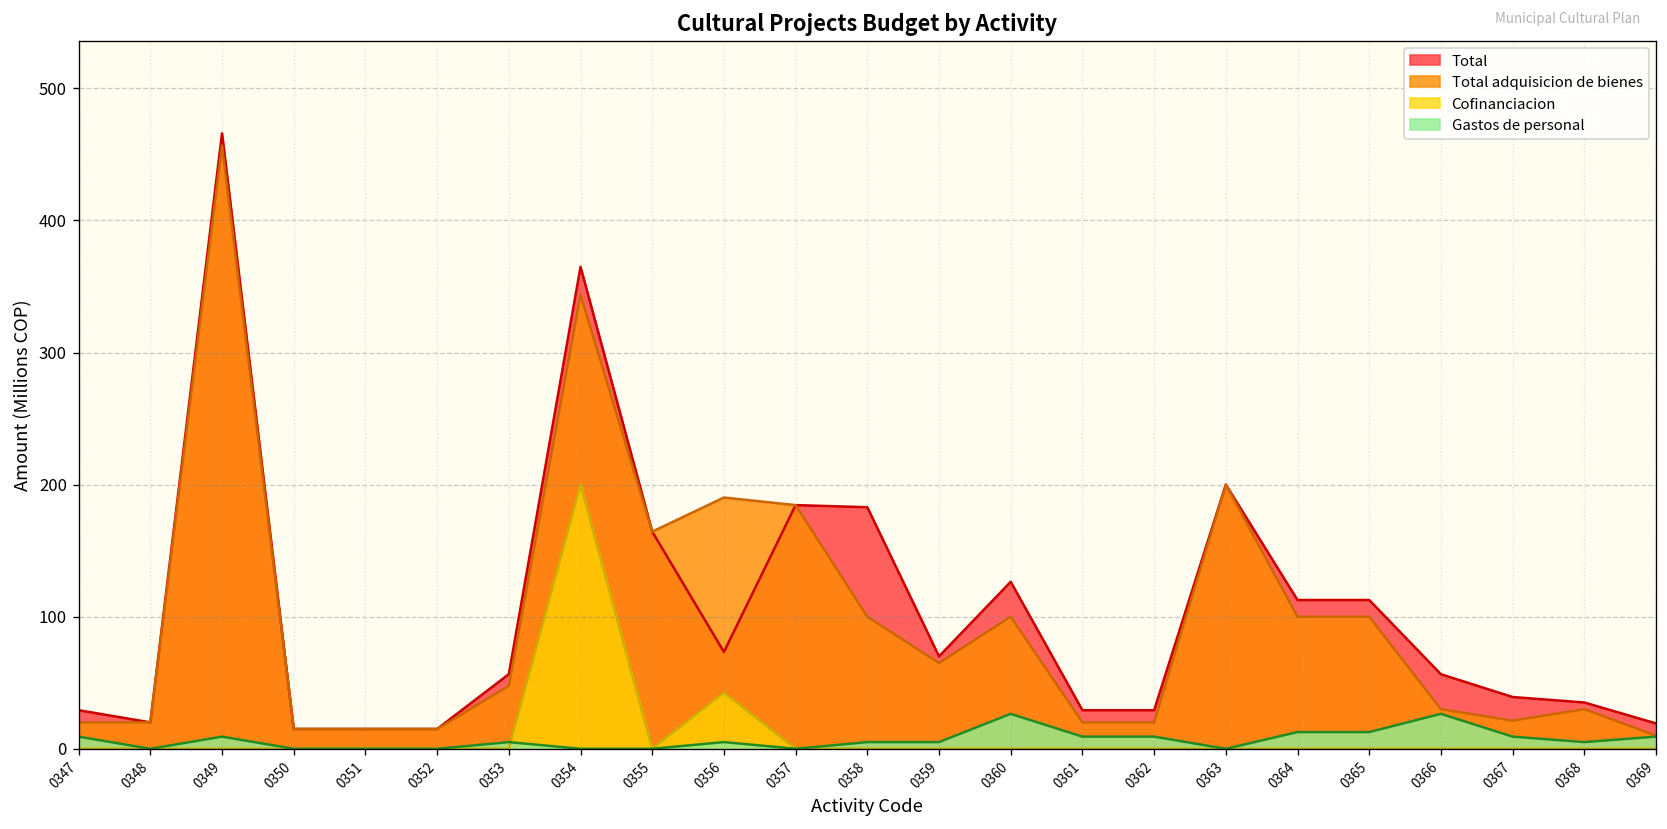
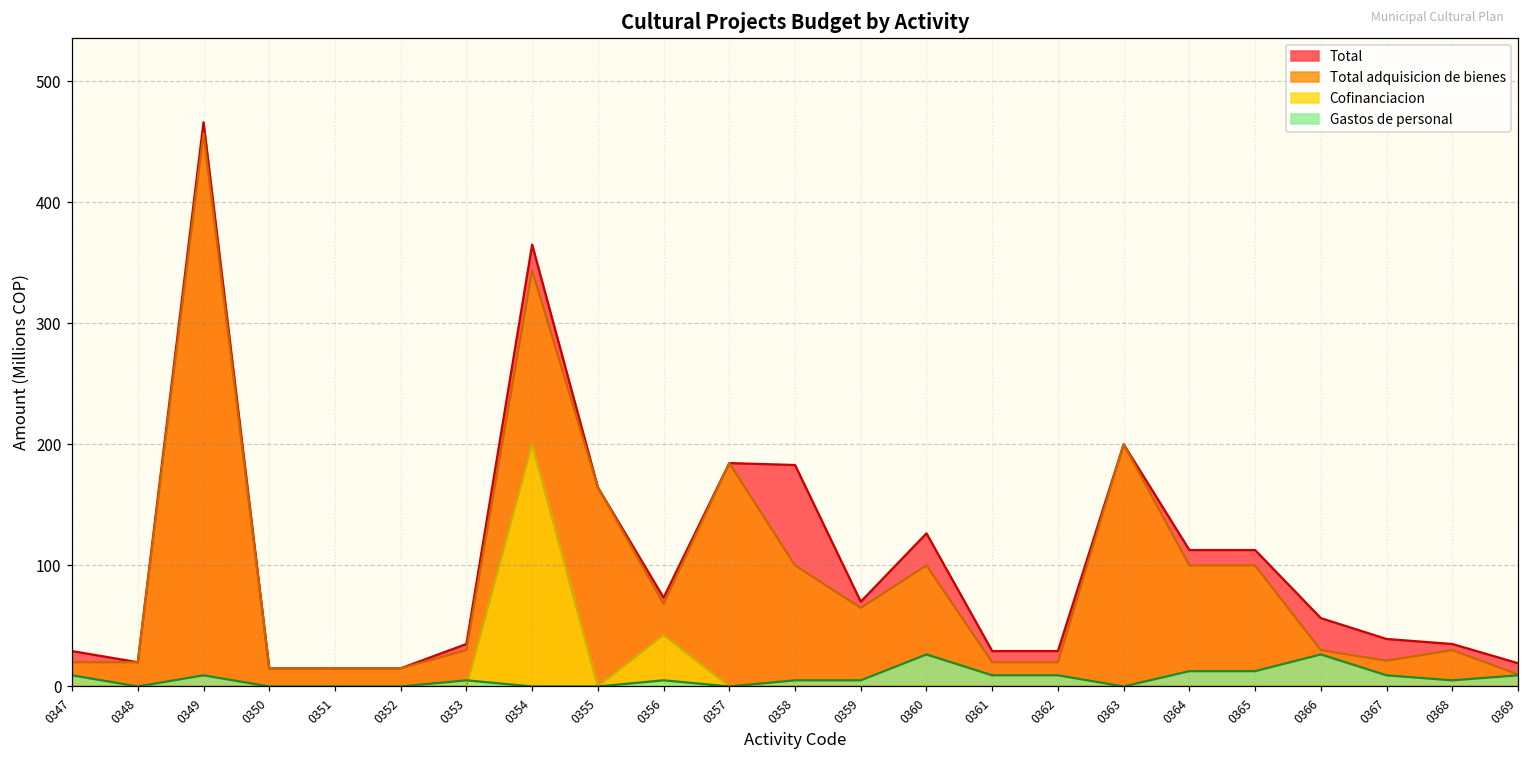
Total, 0353: 56 -> 35
Total adquisicion de bienes, 0353: 48 -> 30
Total adquisicion de bienes, 0356: 190 -> 68
